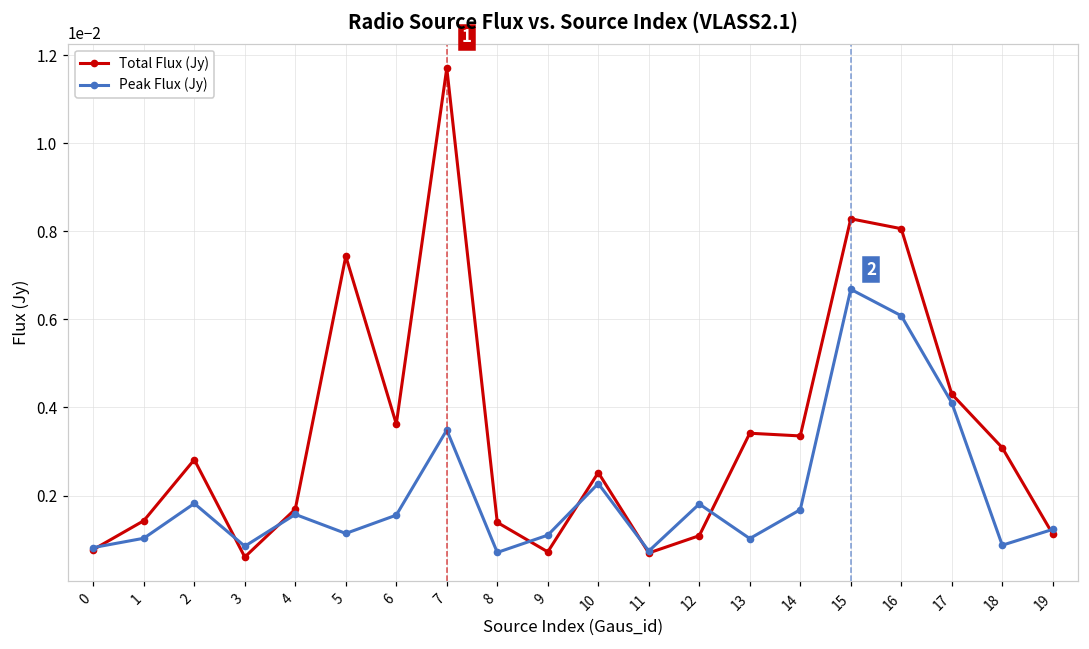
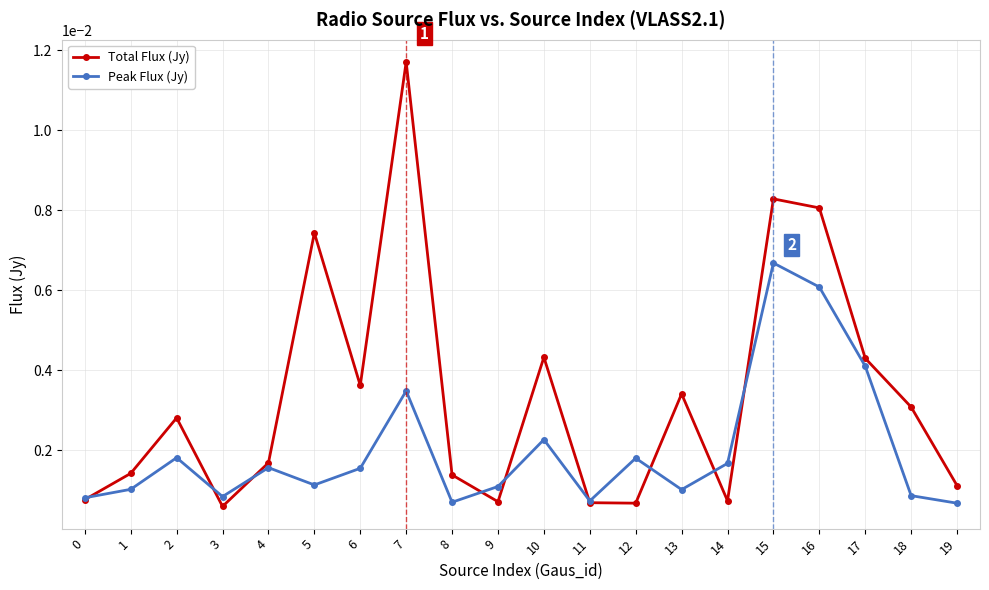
Total Flux (Jy), 10: 0.0025 -> 0.0043
Total Flux (Jy), 12: 0.0011 -> 0.0007
Total Flux (Jy), 14: 0.0034 -> 0.0007
Peak Flux (Jy), 19: 0.0012 -> 0.0007
